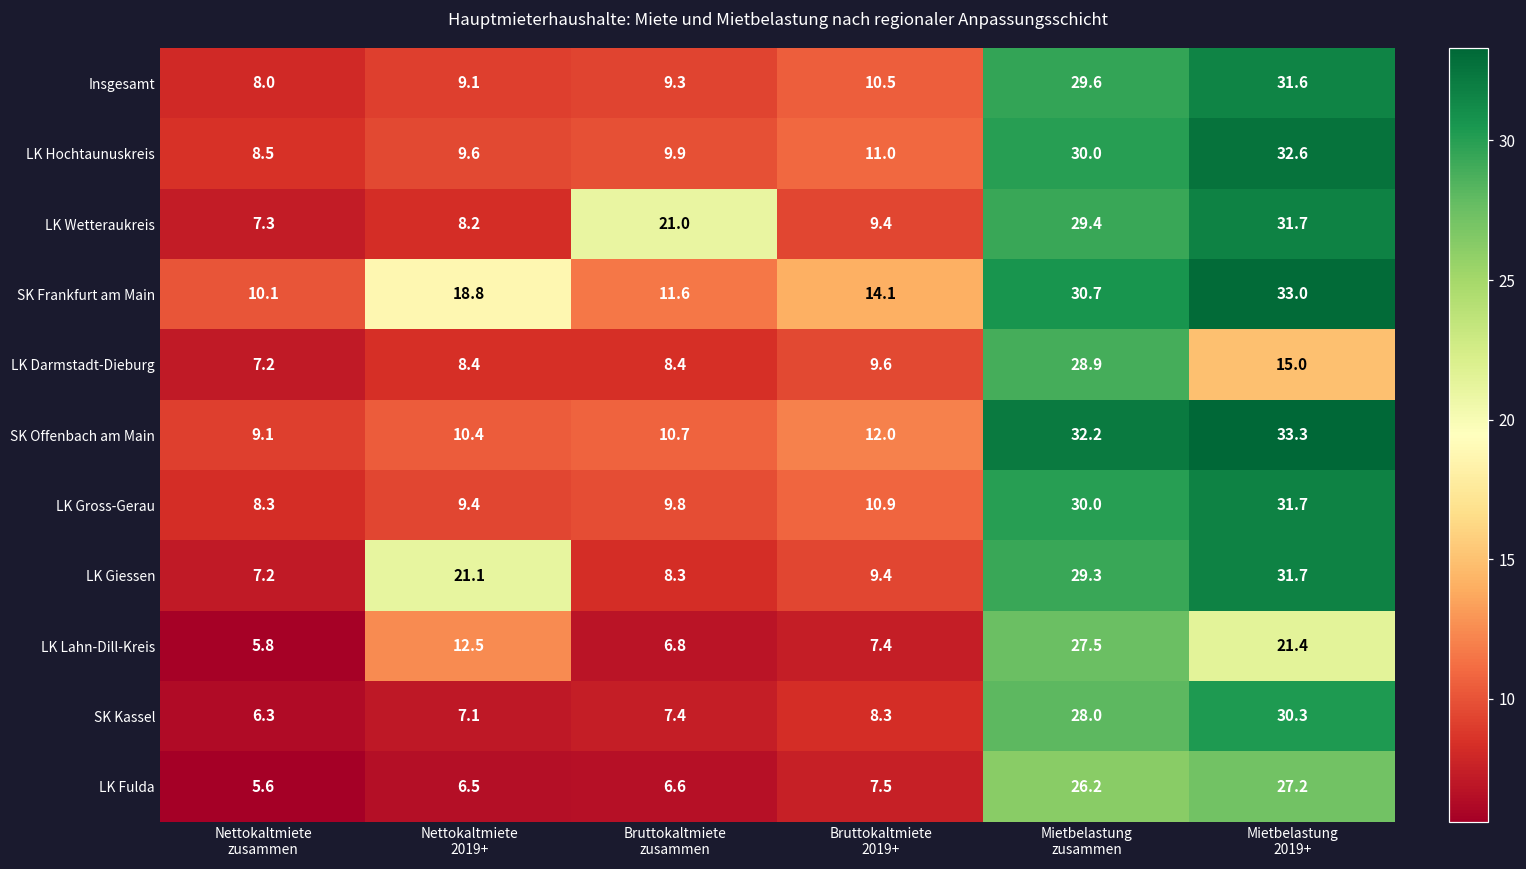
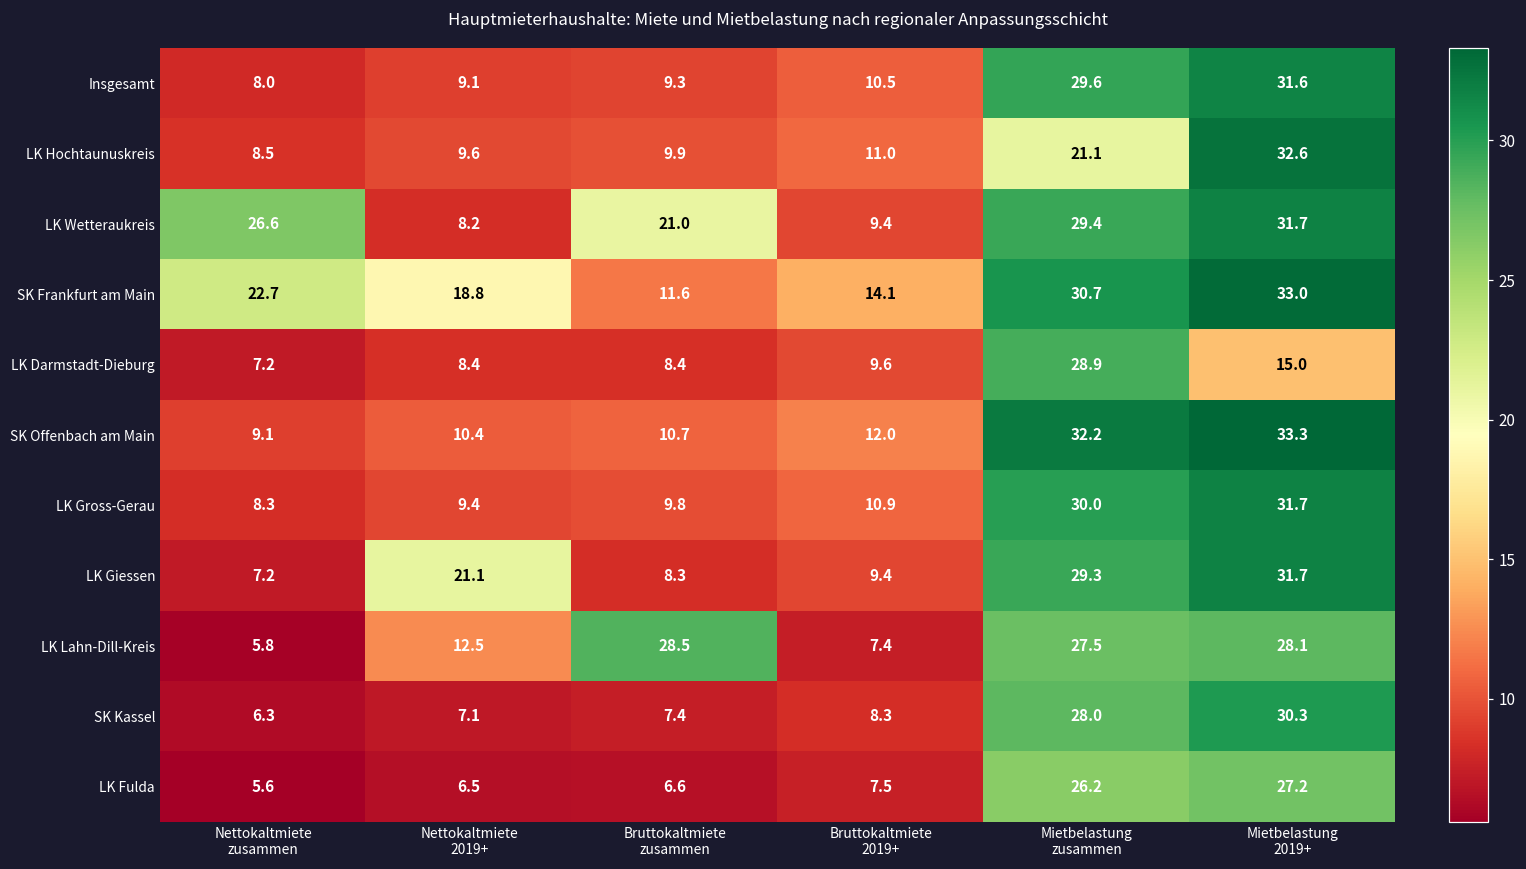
LK Hochtaunuskreis, Mietbelastung zusammen: 30.0 -> 21.1
LK Wetteraukreis, Nettokaltmiete zusammen: 7.3 -> 26.6
SK Frankfurt am Main, Nettokaltmiete zusammen: 10.1 -> 22.7
LK Lahn-Dill-Kreis, Bruttokaltmiete zusammen: 6.8 -> 28.5
LK Lahn-Dill-Kreis, Mietbelastung 2019+: 21.4 -> 28.1
